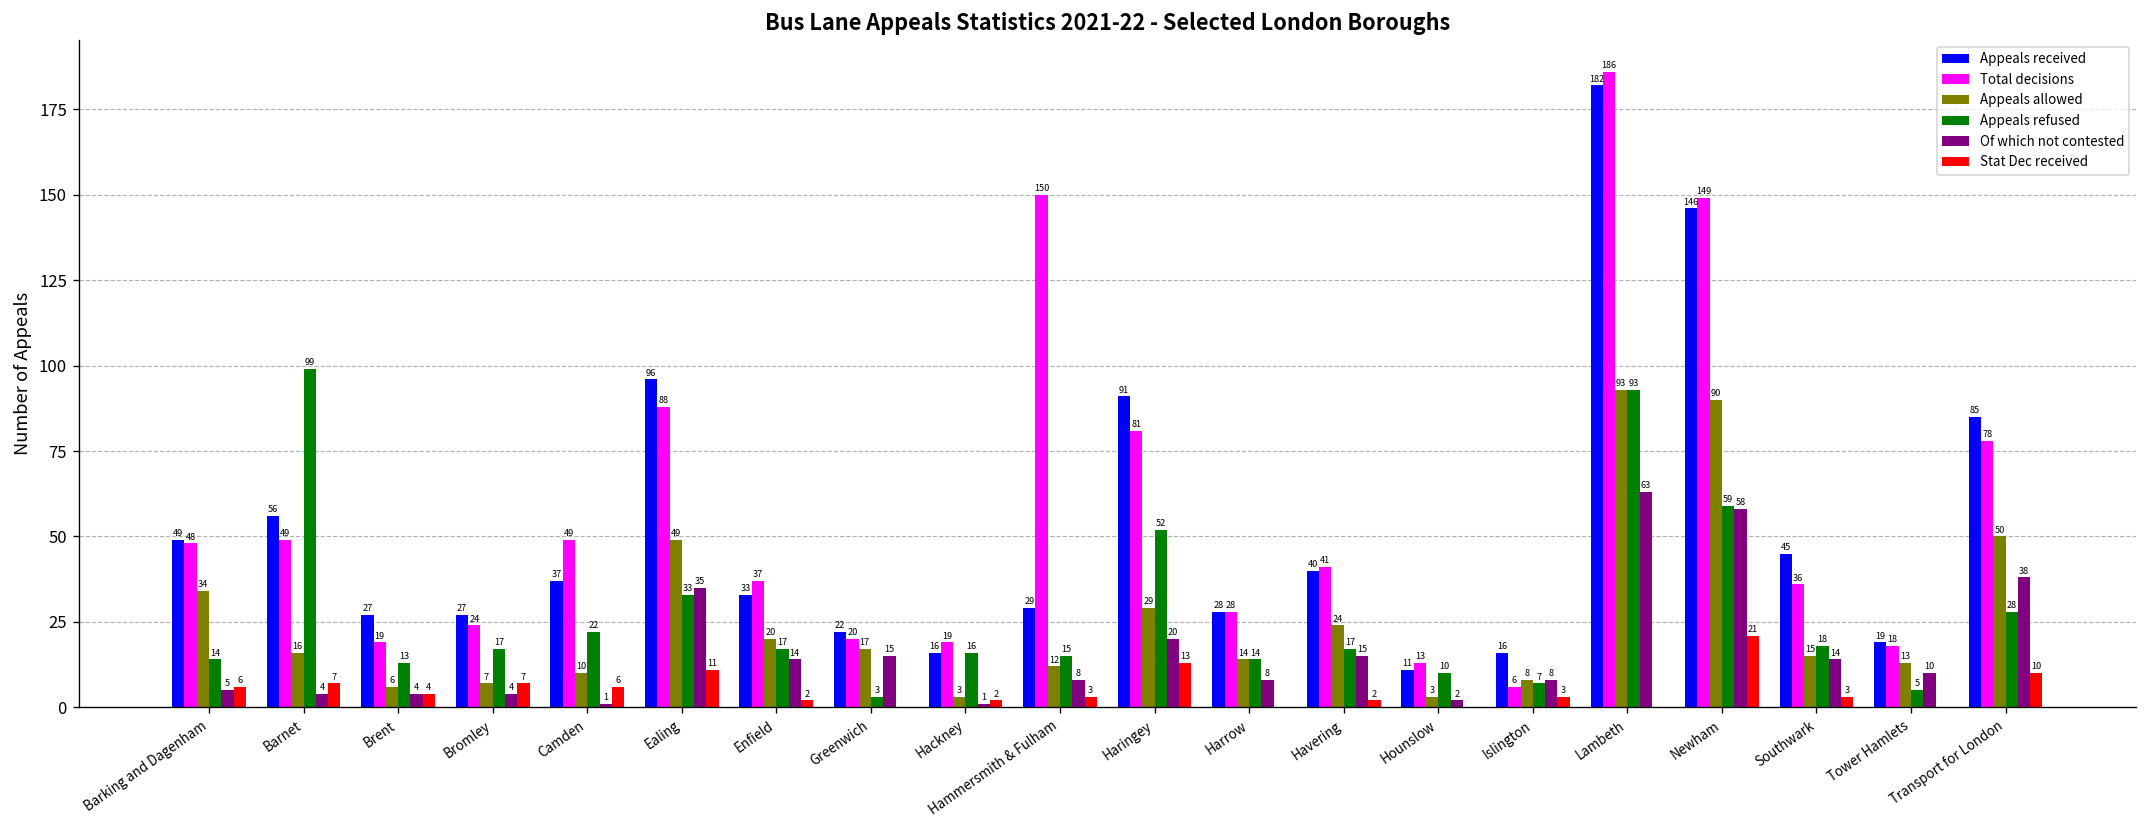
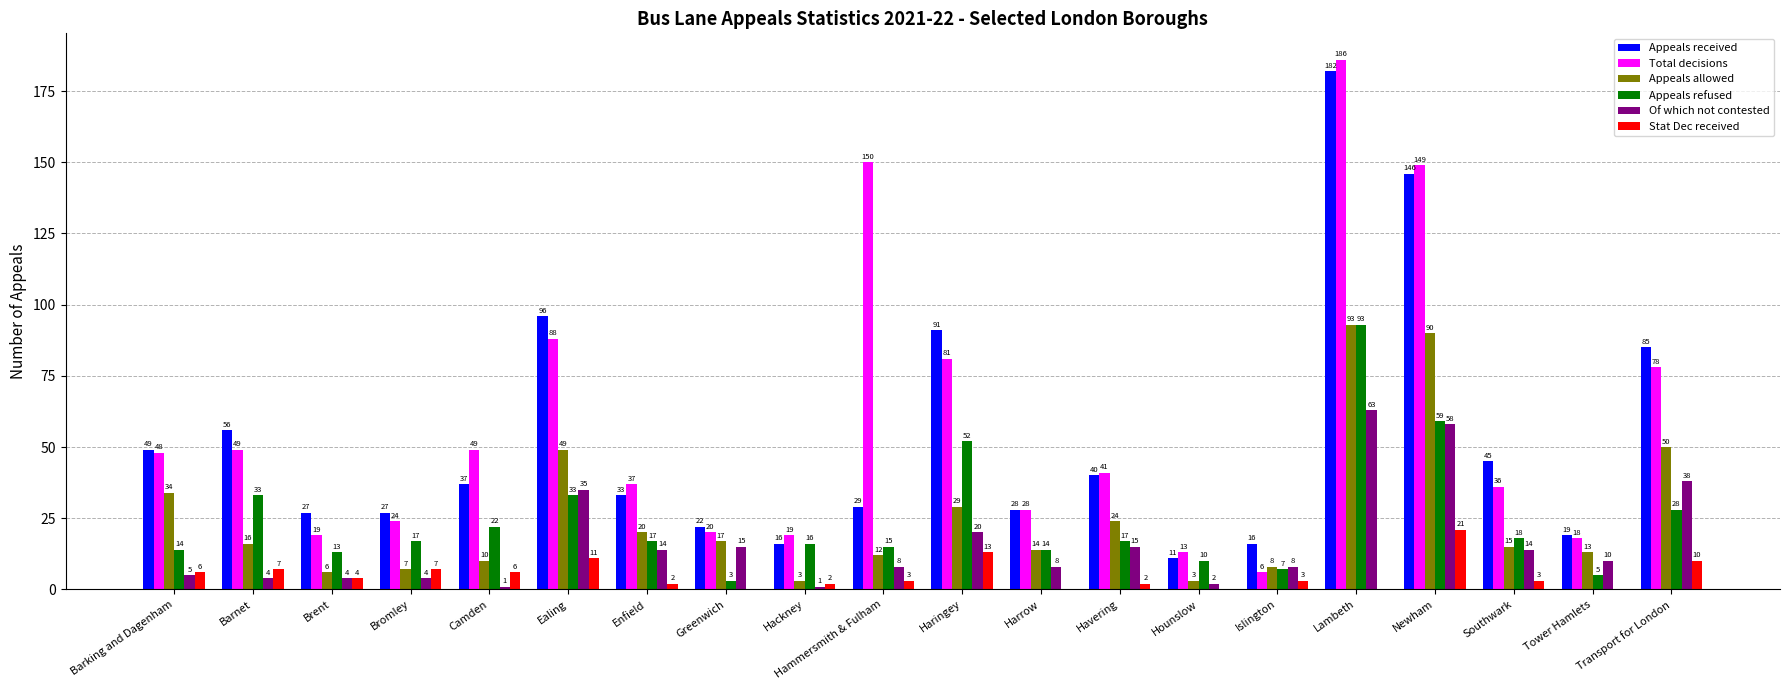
Appeals refused, Barnet: 99 -> 33
